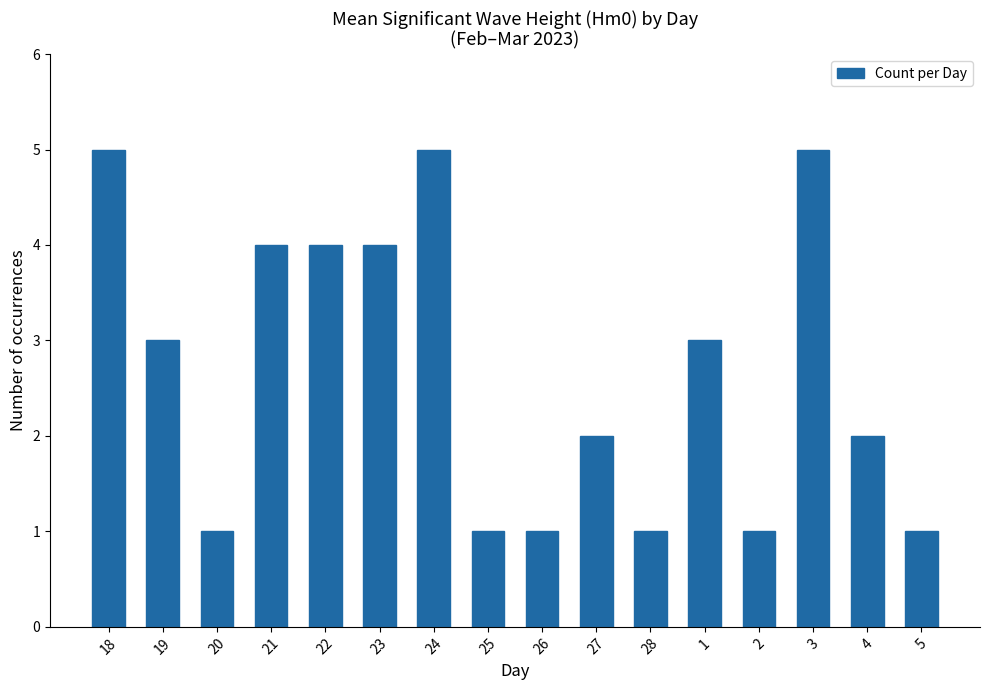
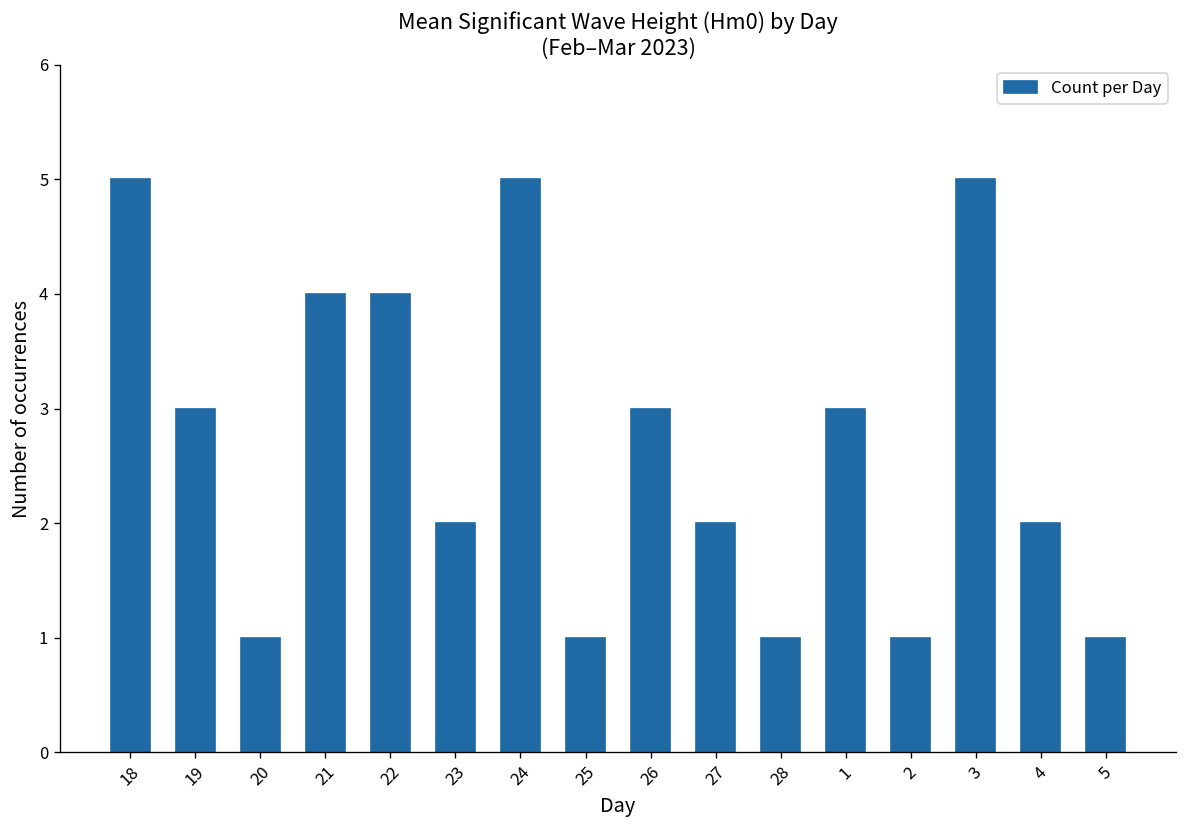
23: 4 -> 2
26: 1 -> 3
